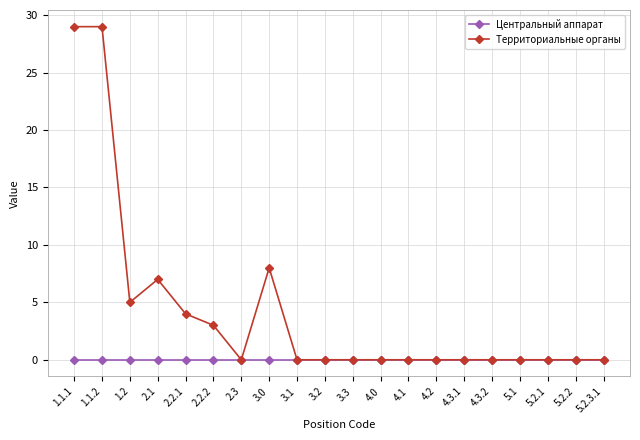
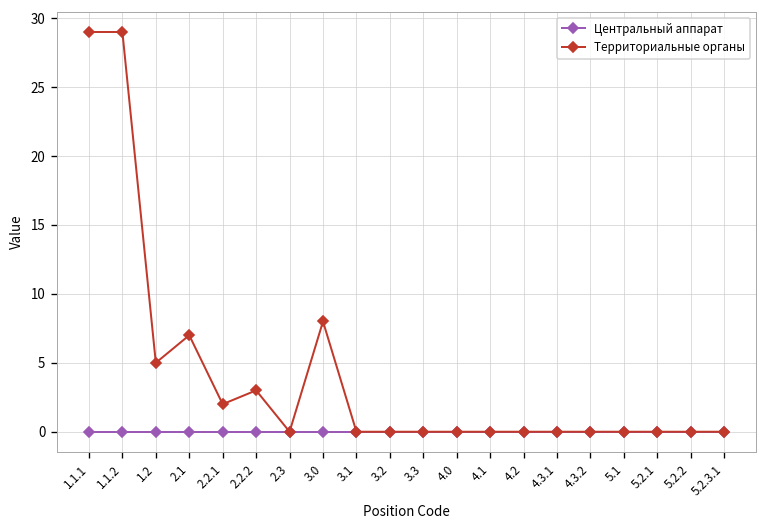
Территориальные органы, 2.2.1: 4 -> 2
